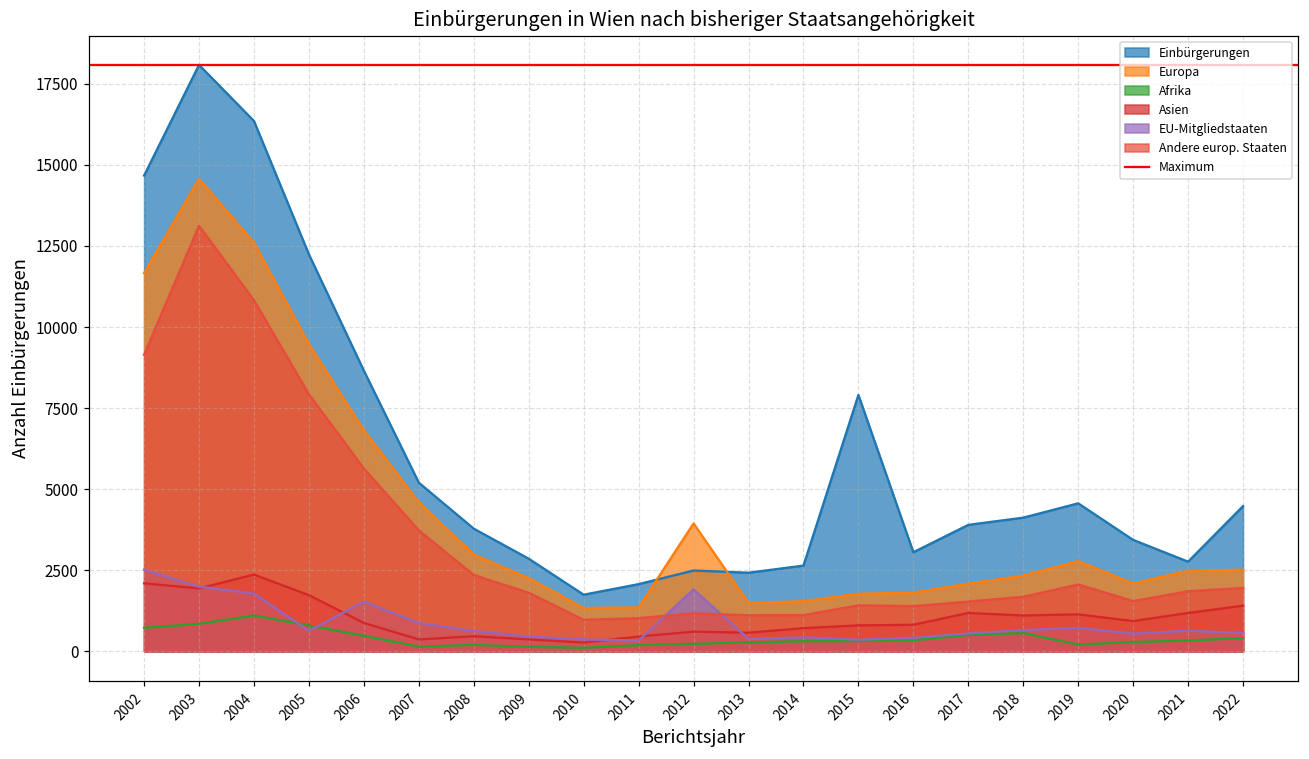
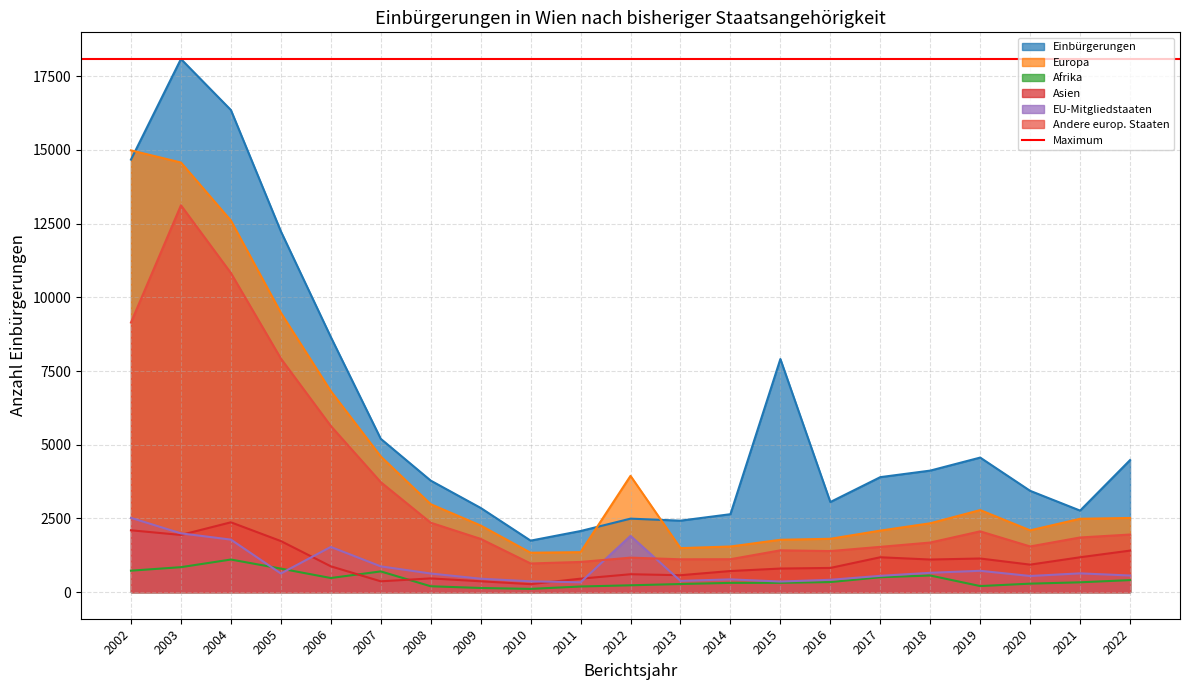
Europa, 2002: 11700 -> 15000
Afrika, 2007: 100 -> 700
